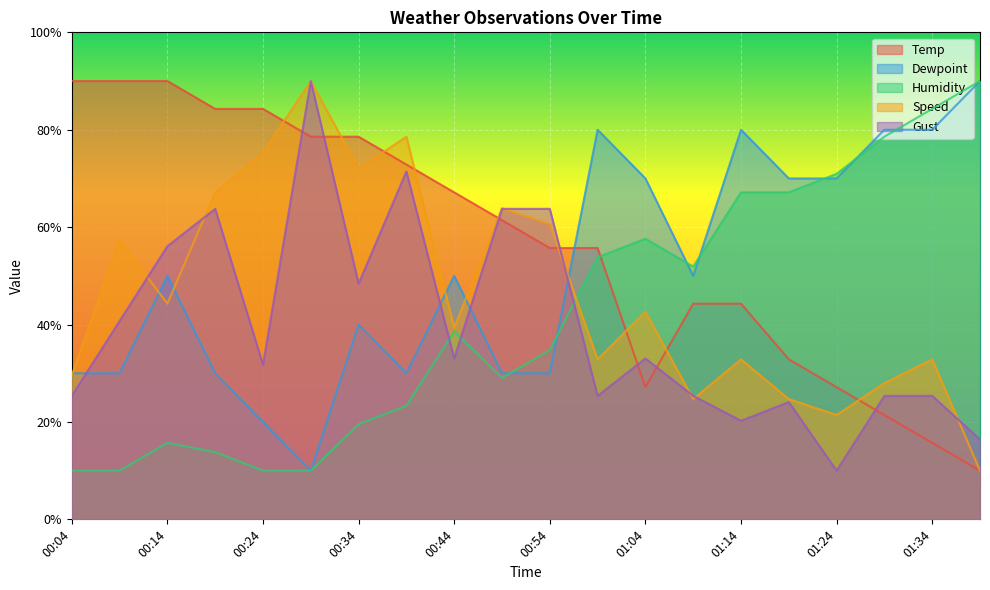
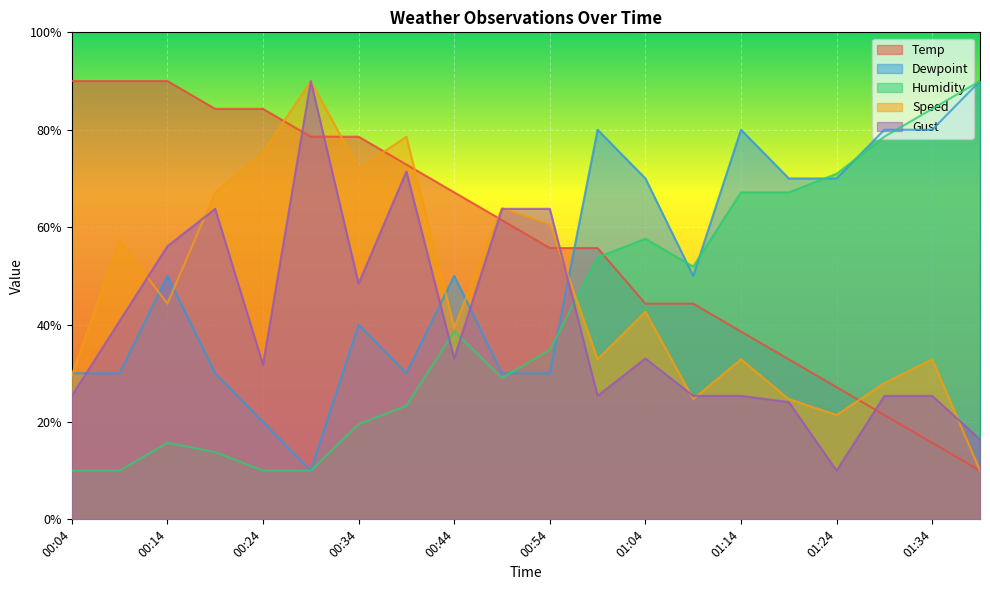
Temp, 01:04: 27% -> 44%
Temp, 01:14: 44% -> 39%
Gust, 01:14: 20% -> 25%
